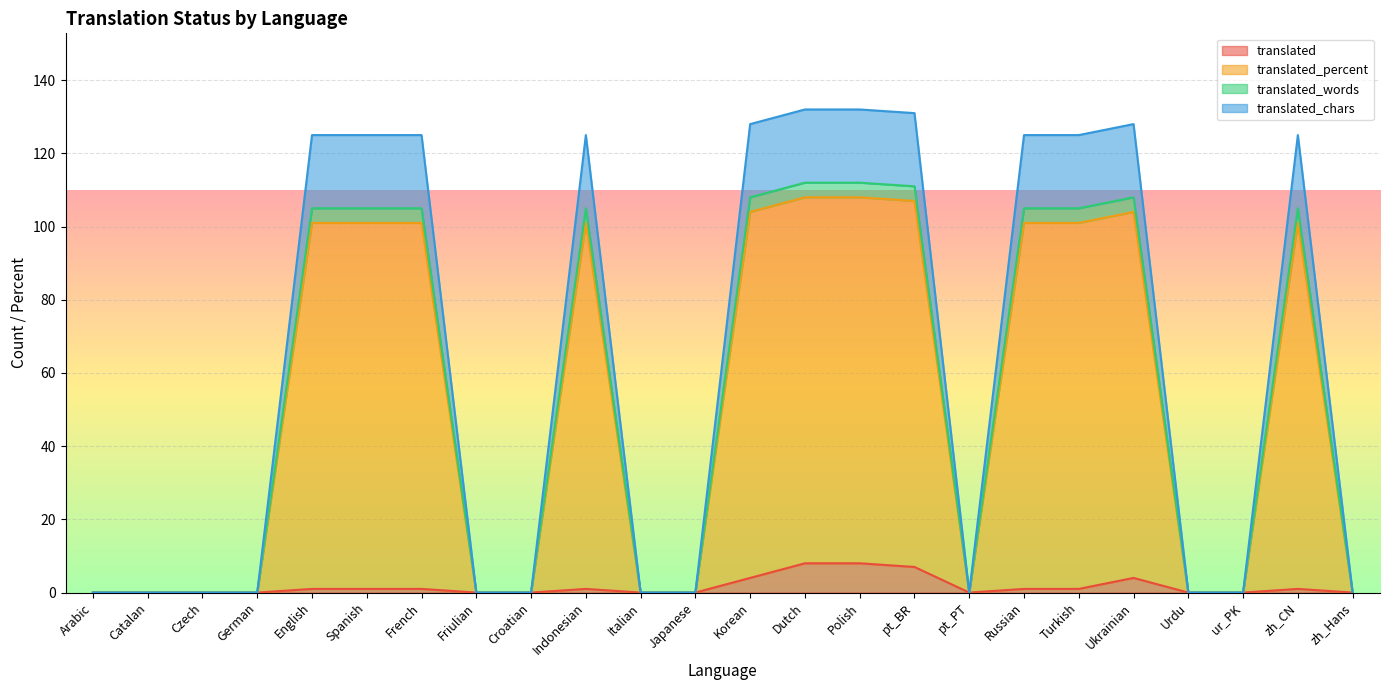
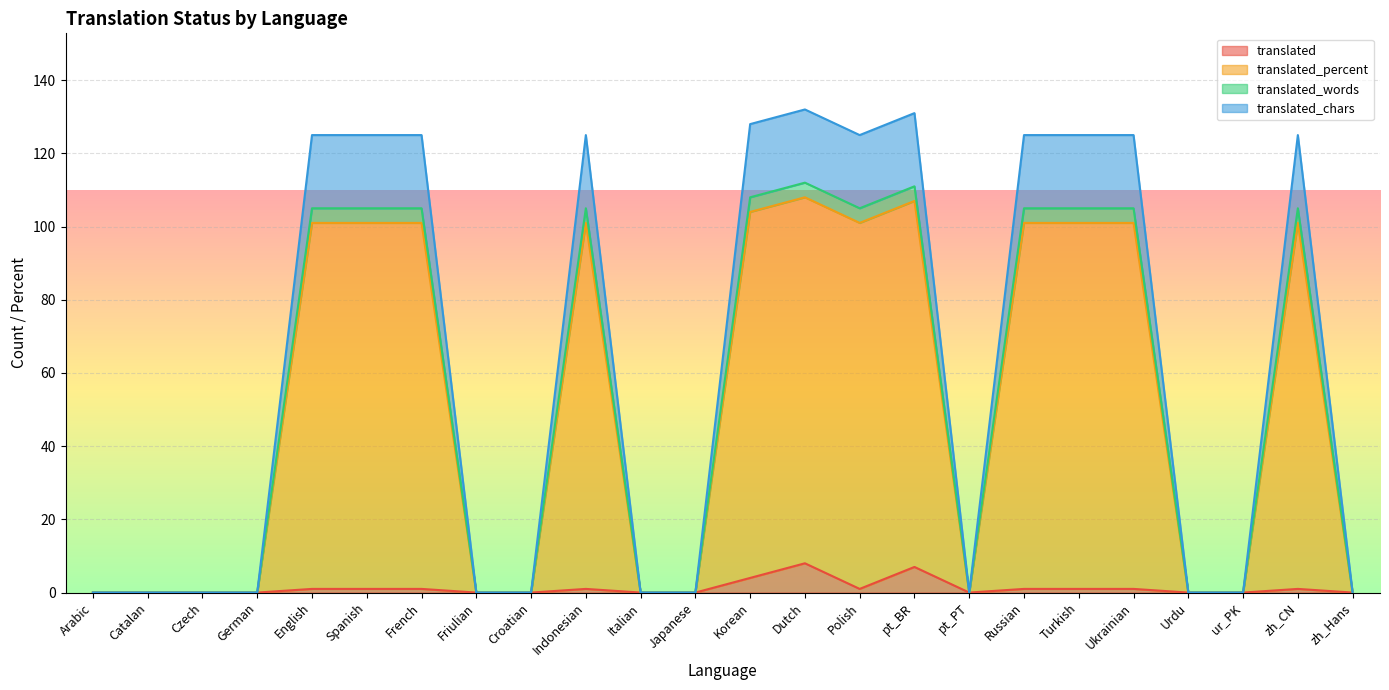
translated, Polish: 8 -> 1
translated, Ukrainian: 4 -> 1
